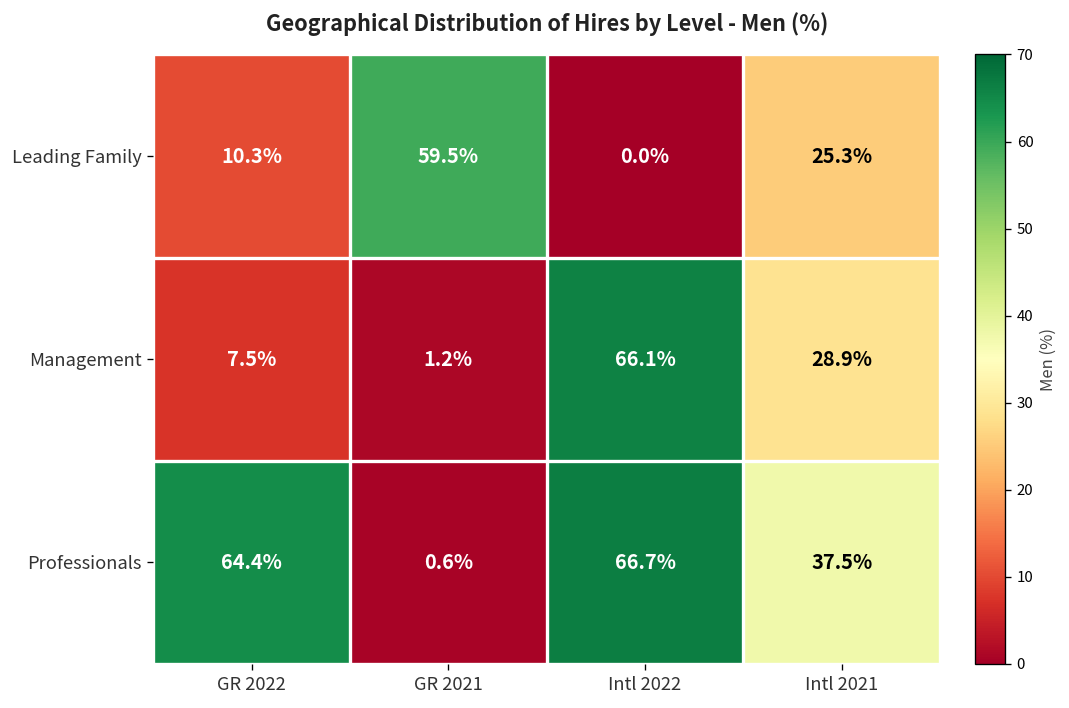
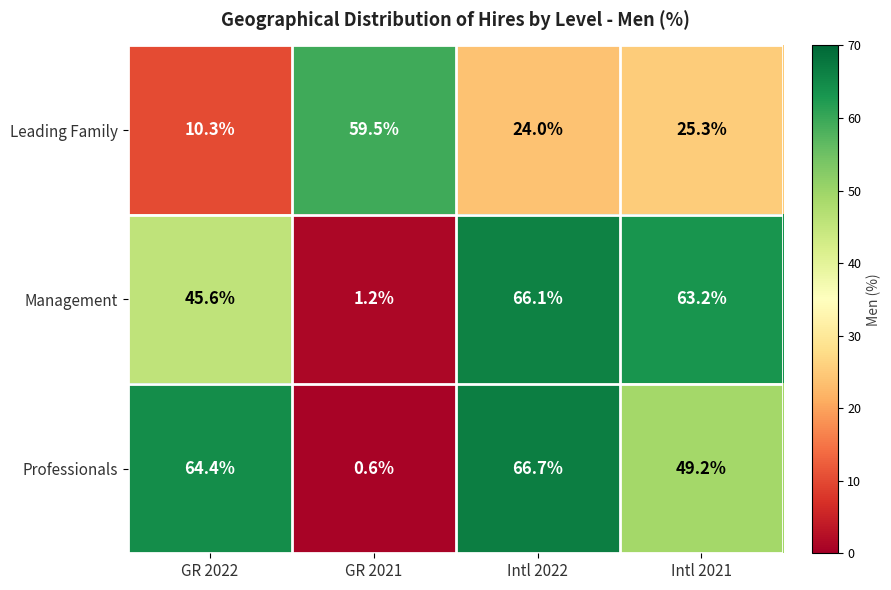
Leading Family, Intl 2022: 0.0% -> 24.0%
Management, GR 2022: 7.5% -> 45.6%
Management, Intl 2021: 28.9% -> 63.2%
Professionals, Intl 2021: 37.5% -> 49.2%
